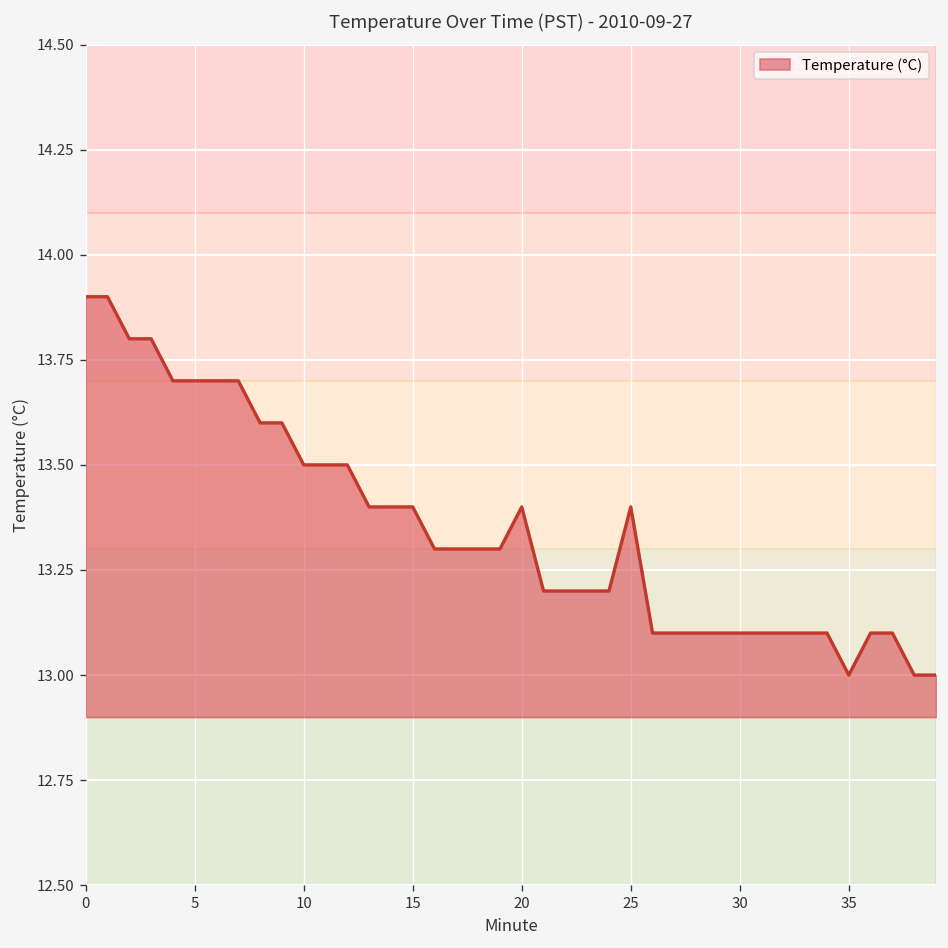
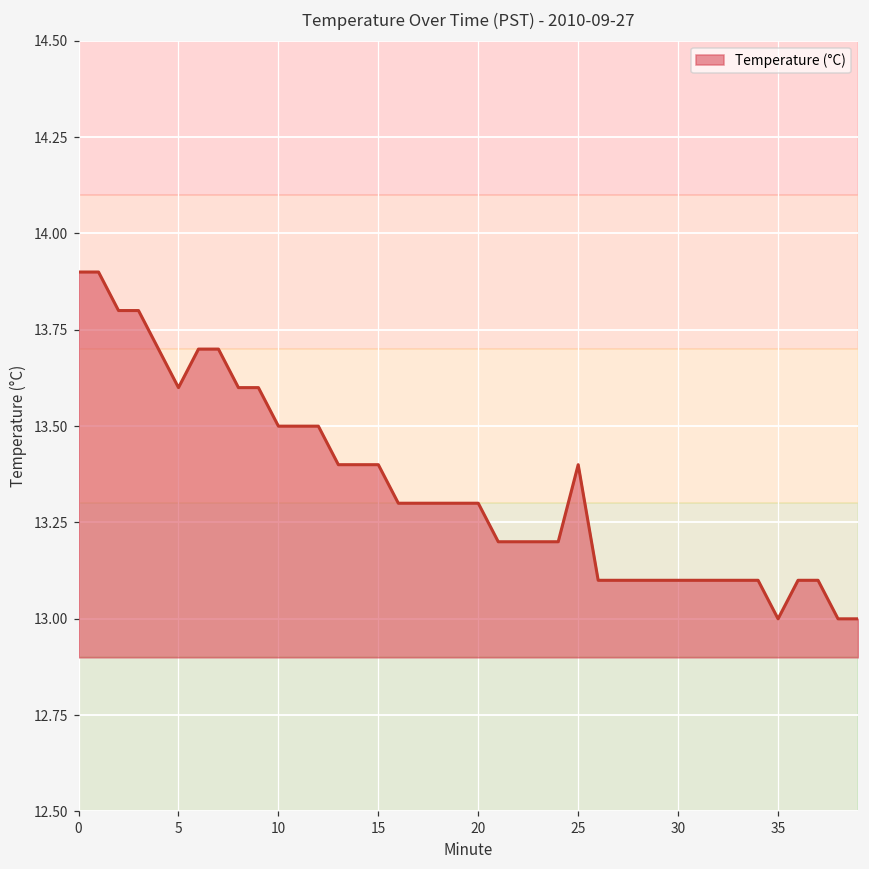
5: 13.7 -> 13.6
20: 13.4 -> 13.3
